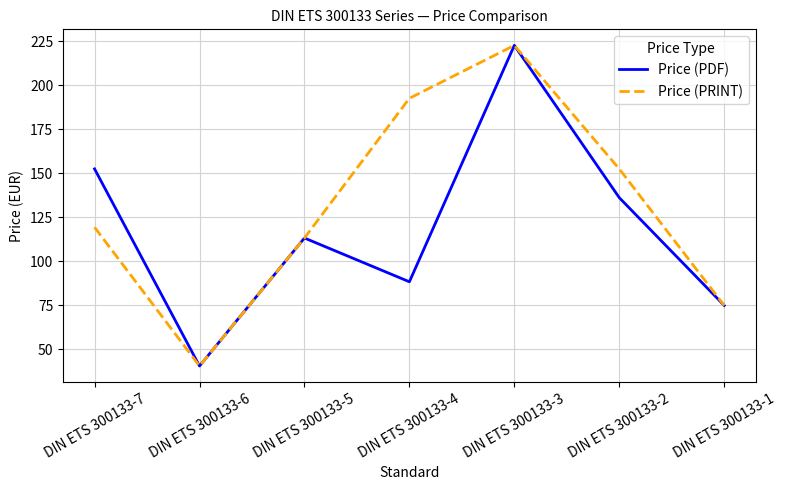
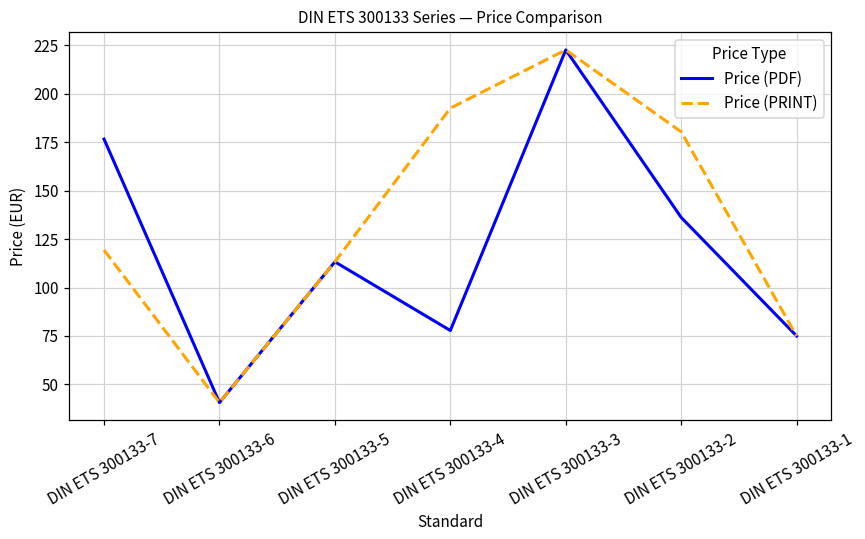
Price (PDF), DIN ETS 300133-7: 153 -> 177
Price (PDF), DIN ETS 300133-4: 88 -> 78
Price (PRINT), DIN ETS 300133-2: 153 -> 180
